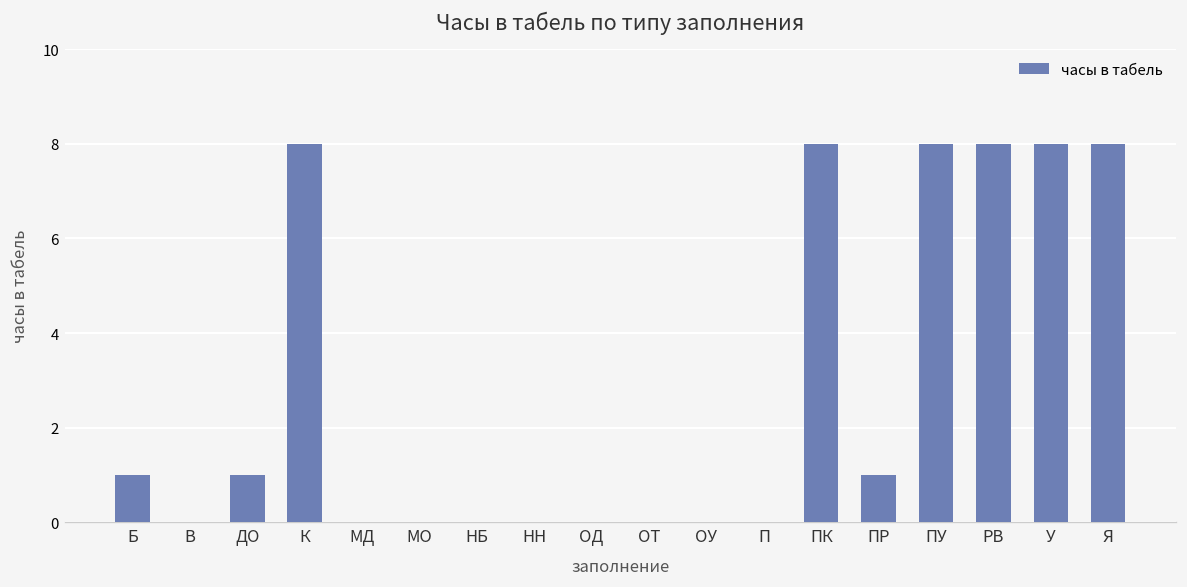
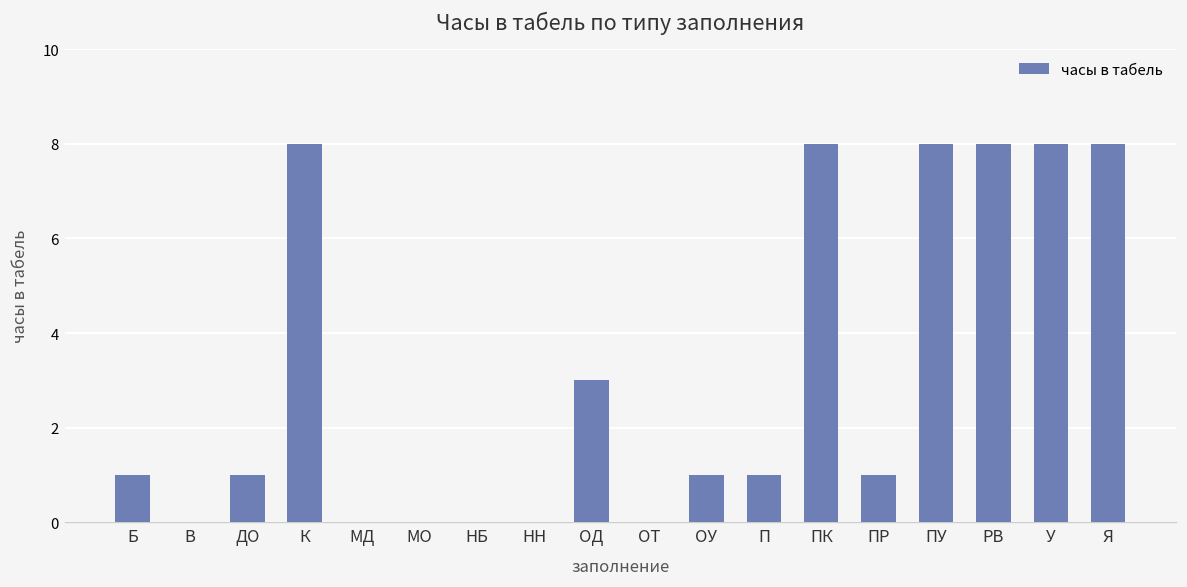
ОД: 0 -> 3
ОУ: 0 -> 1
П: 0 -> 1
